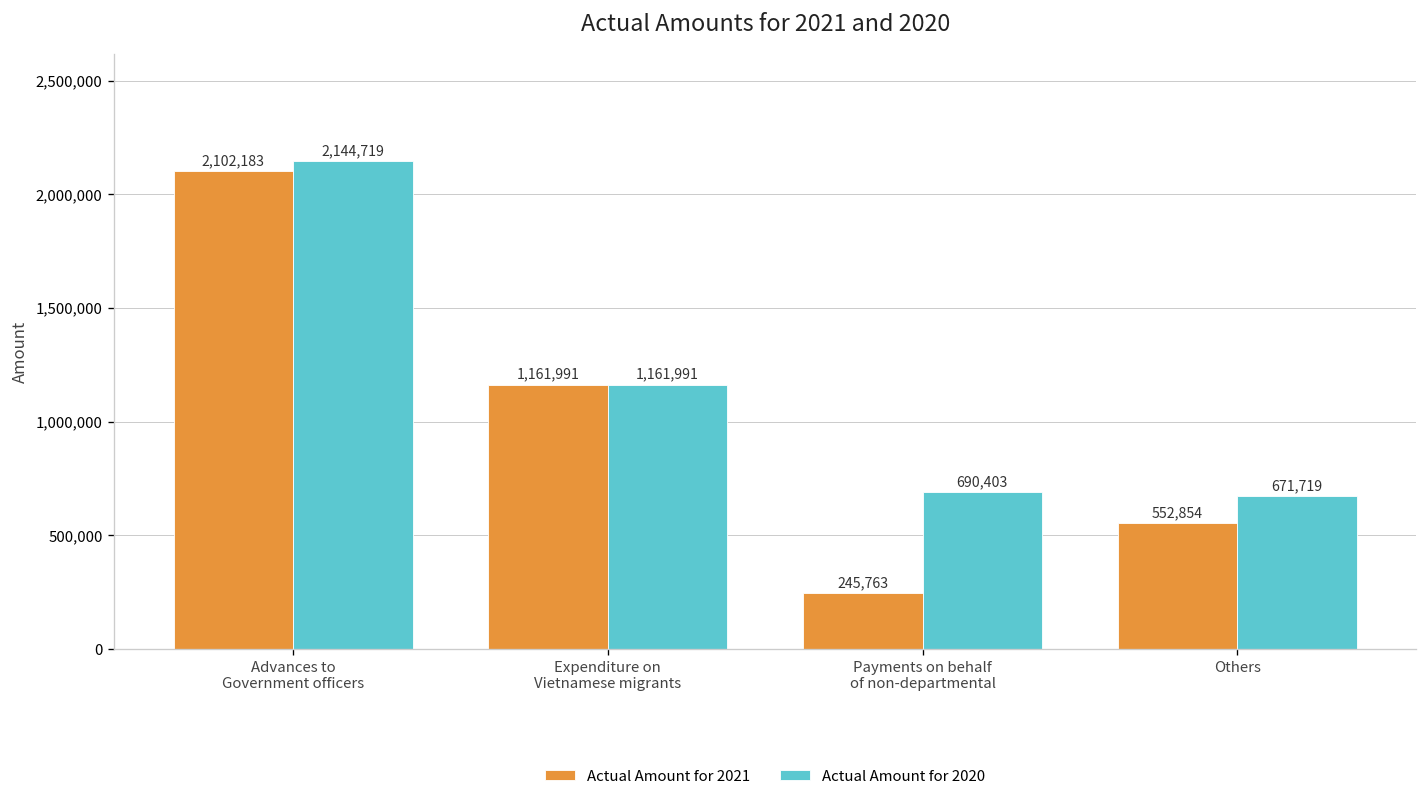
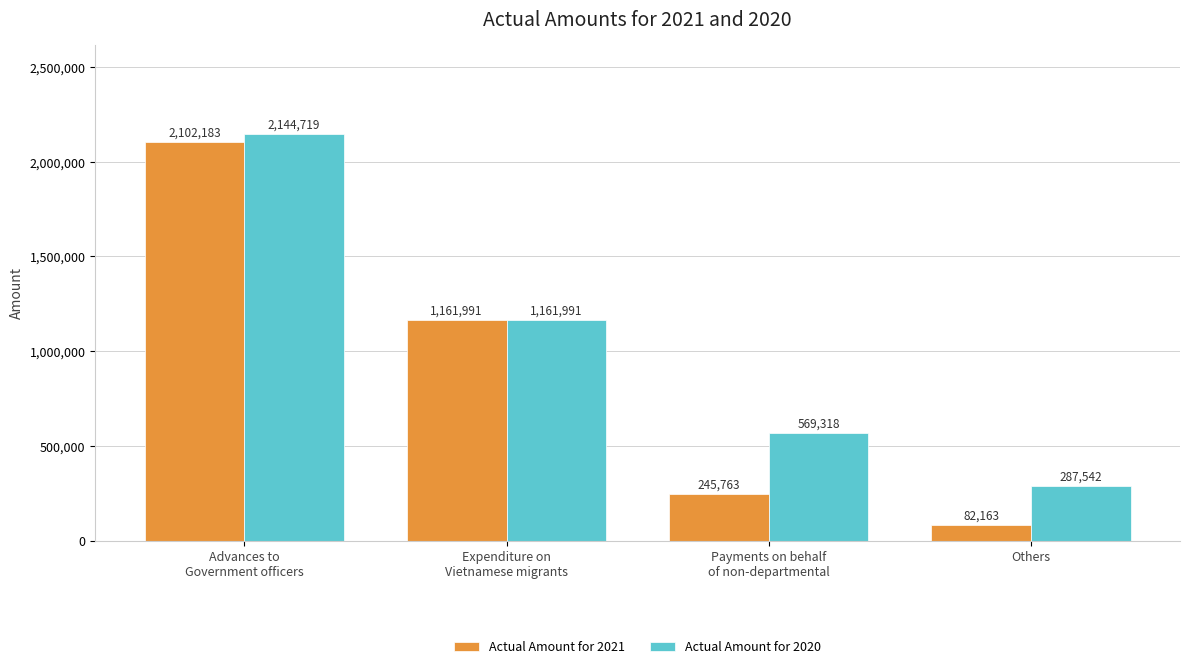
Actual Amount for 2020, Payments on behalf of non-departmental: 690,403 -> 569,318
Actual Amount for 2021, Others: 552,854 -> 82,163
Actual Amount for 2020, Others: 671,719 -> 287,542
